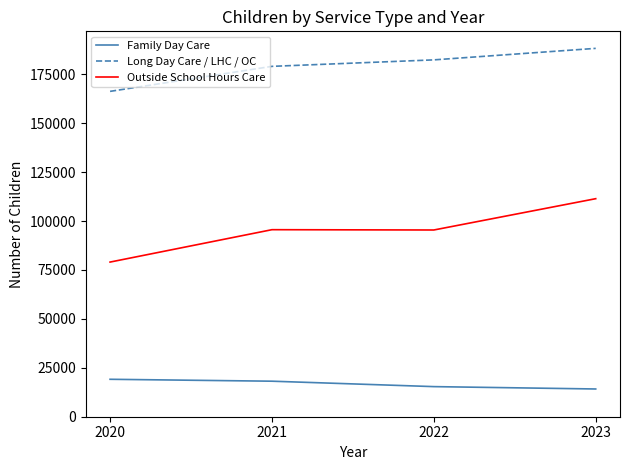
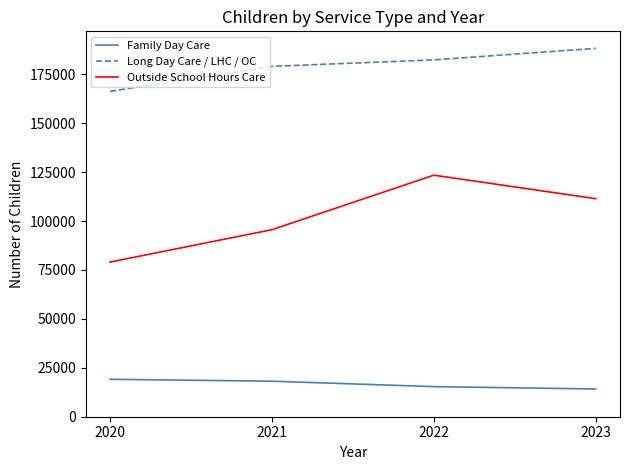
Outside School Hours Care, 2022: 95000 -> 123000
